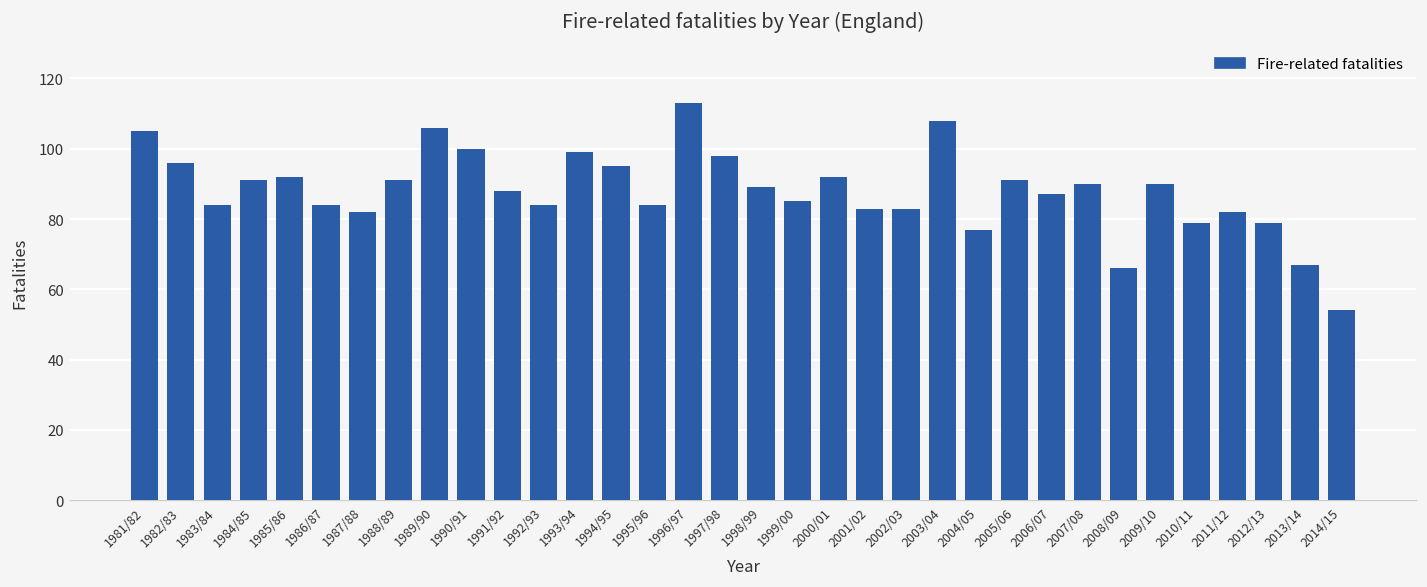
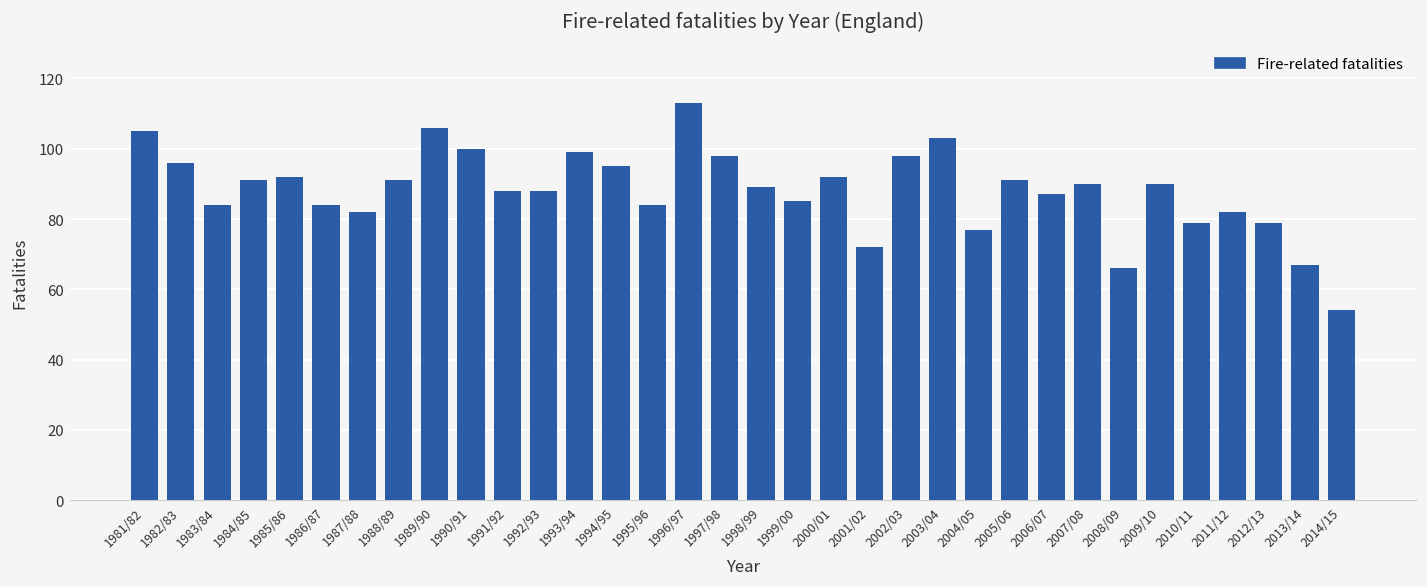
1992/93: 84 -> 88
2001/02: 83 -> 72
2002/03: 83 -> 98
2003/04: 108 -> 103
